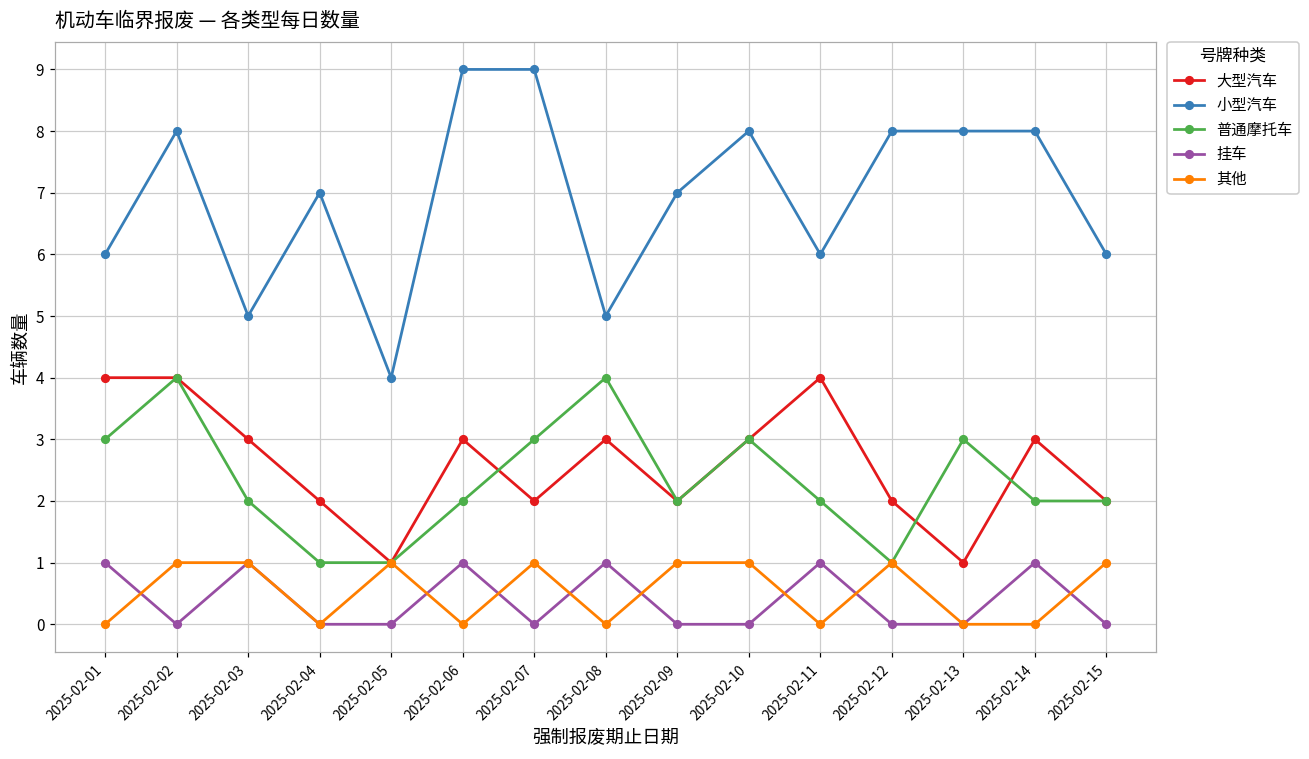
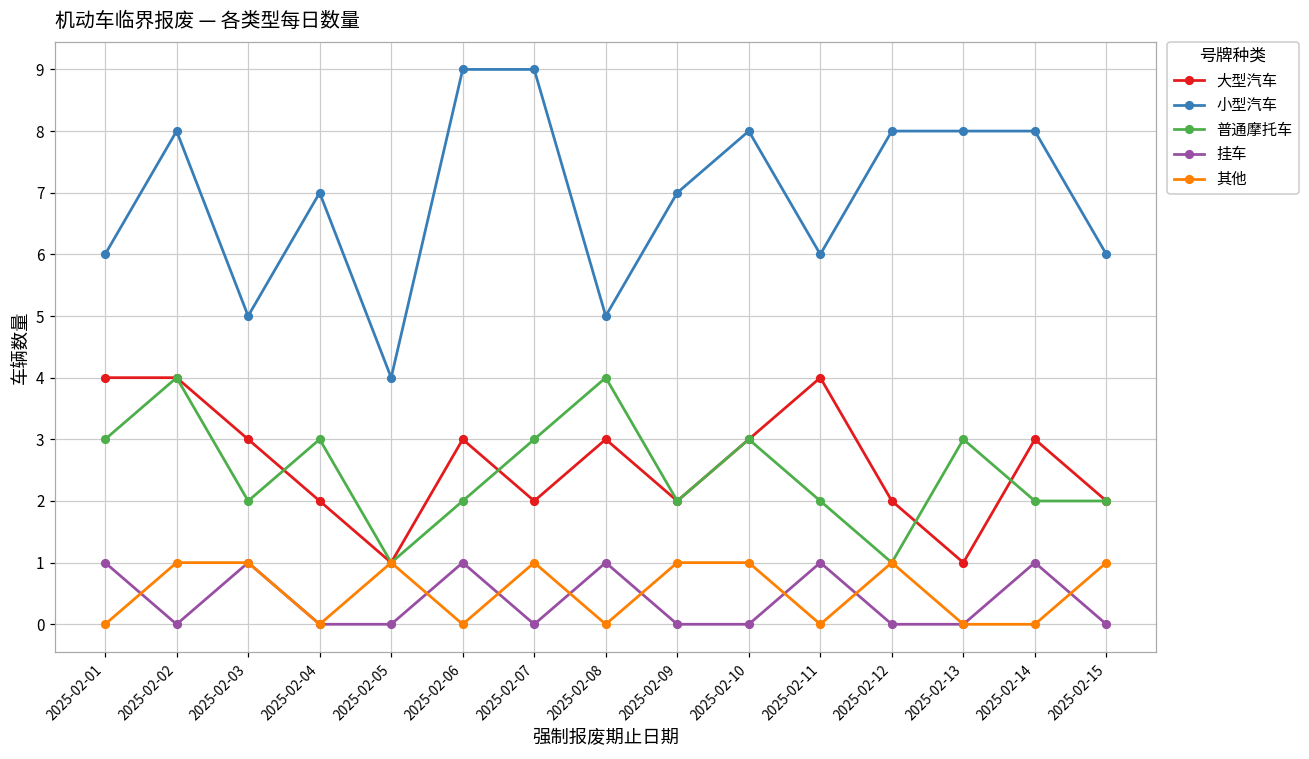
普通摩托车, 2025-02-04: 1 -> 3
